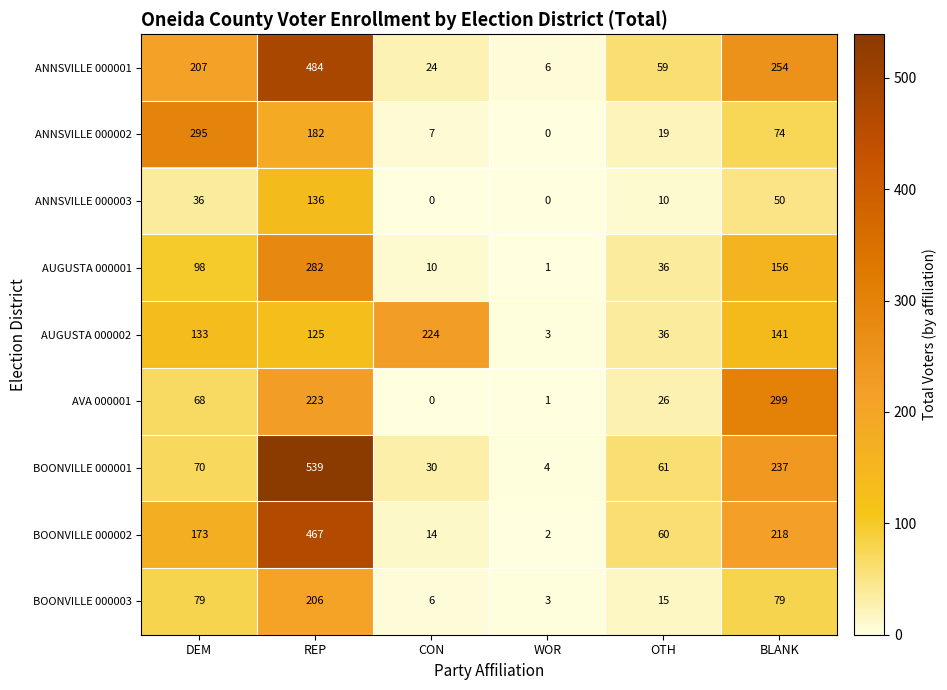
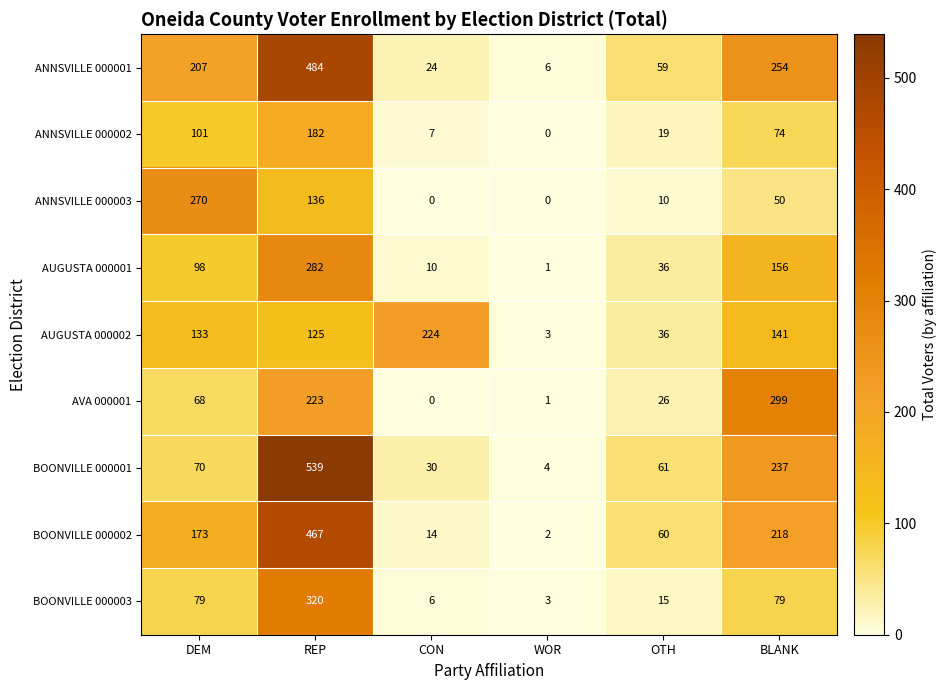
ANNSVILLE 000002, DEM: 295 -> 101
ANNSVILLE 000003, DEM: 36 -> 270
BOONVILLE 000003, REP: 206 -> 320
